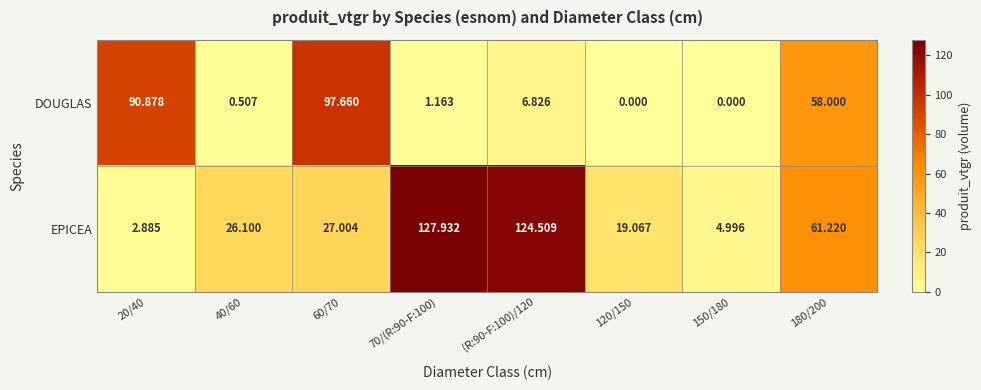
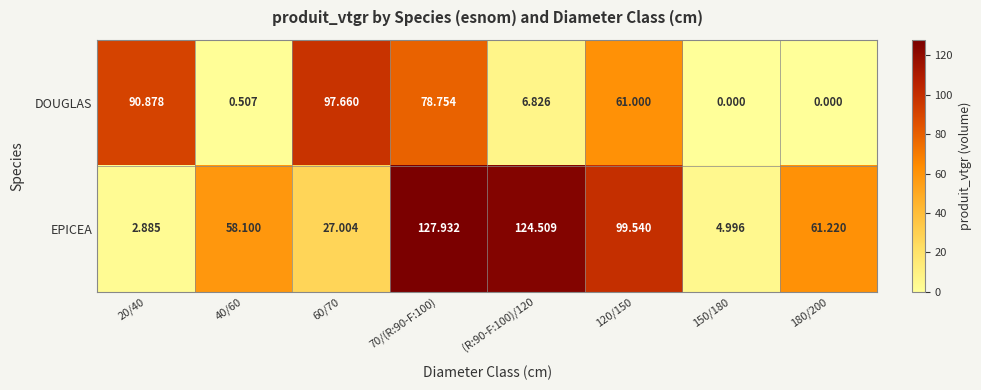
DOUGLAS, 70/(R:90-F:100): 1.163 -> 78.754
DOUGLAS, 120/150: 0.000 -> 61.000
DOUGLAS, 180/200: 58.000 -> 0.000
EPICEA, 40/60: 26.100 -> 58.100
EPICEA, 120/150: 19.067 -> 99.540
